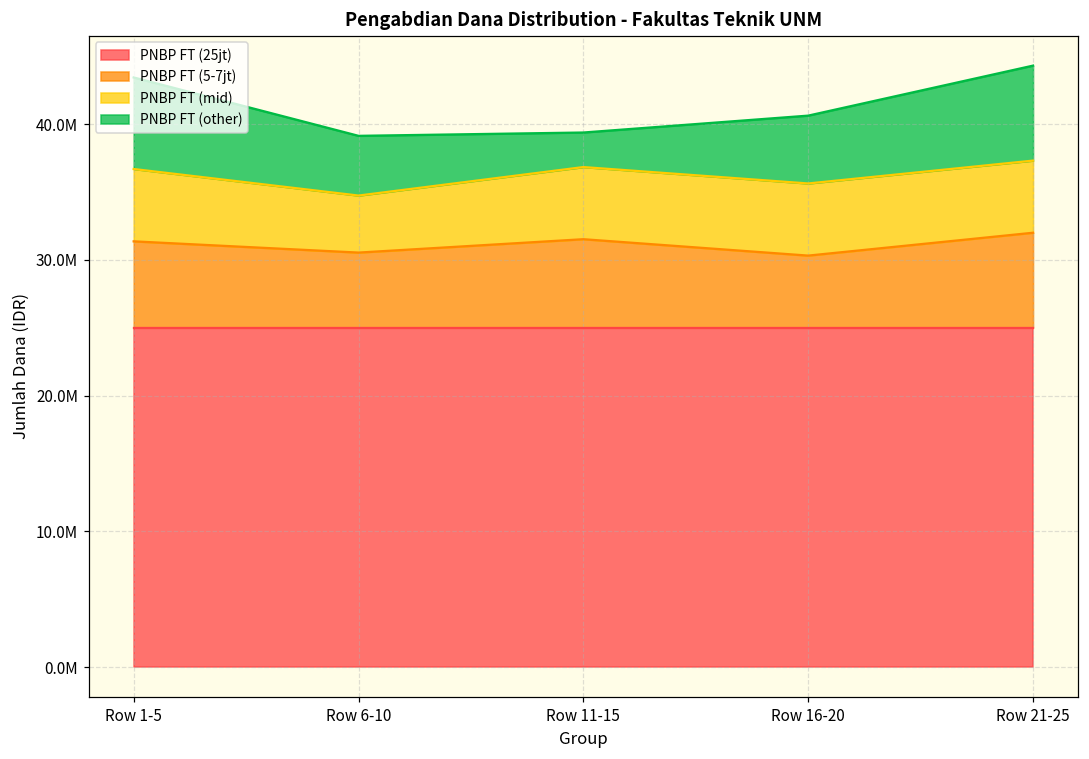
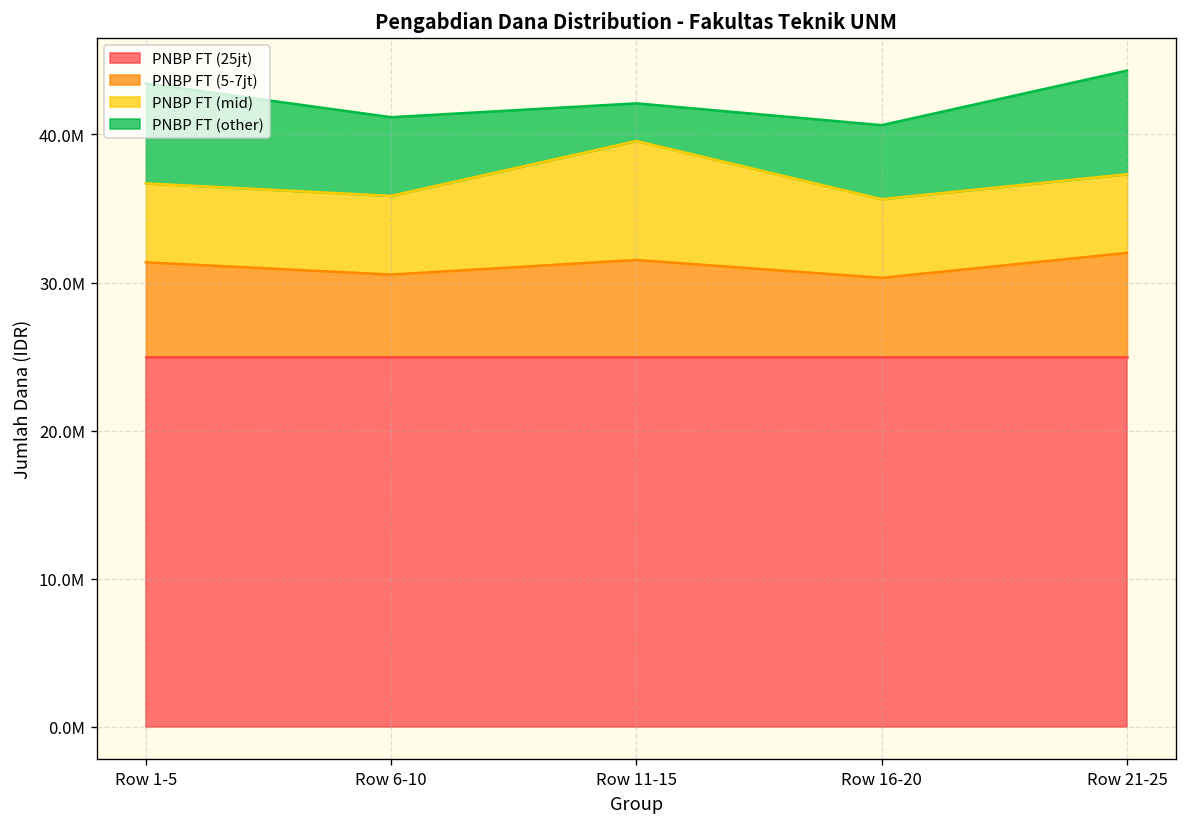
PNBP FT (mid), Row 6-10: 4200000 -> 5300000
PNBP FT (other), Row 6-10: 4400000 -> 5300000
PNBP FT (mid), Row 11-15: 5300000 -> 8000000
